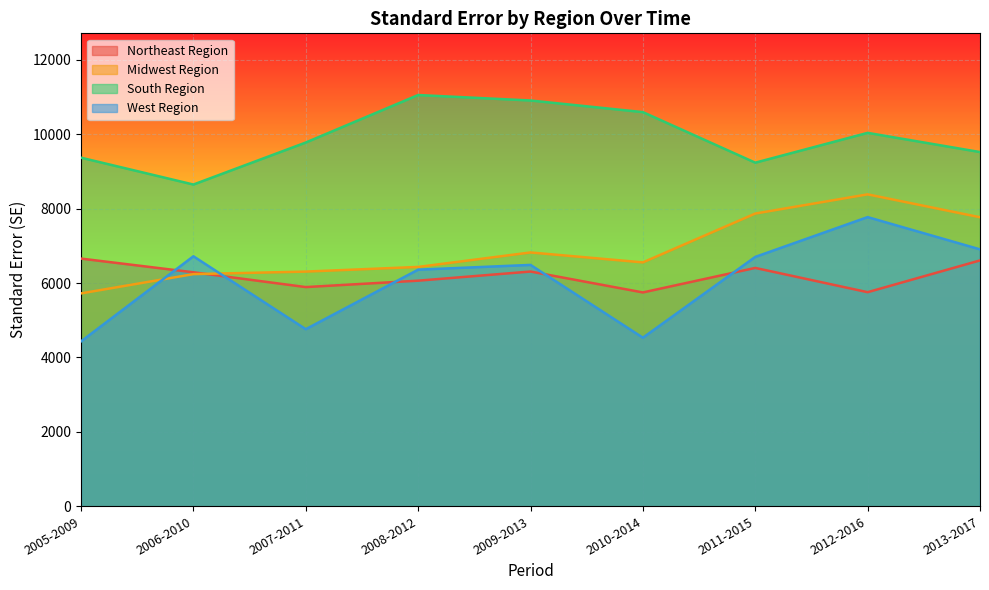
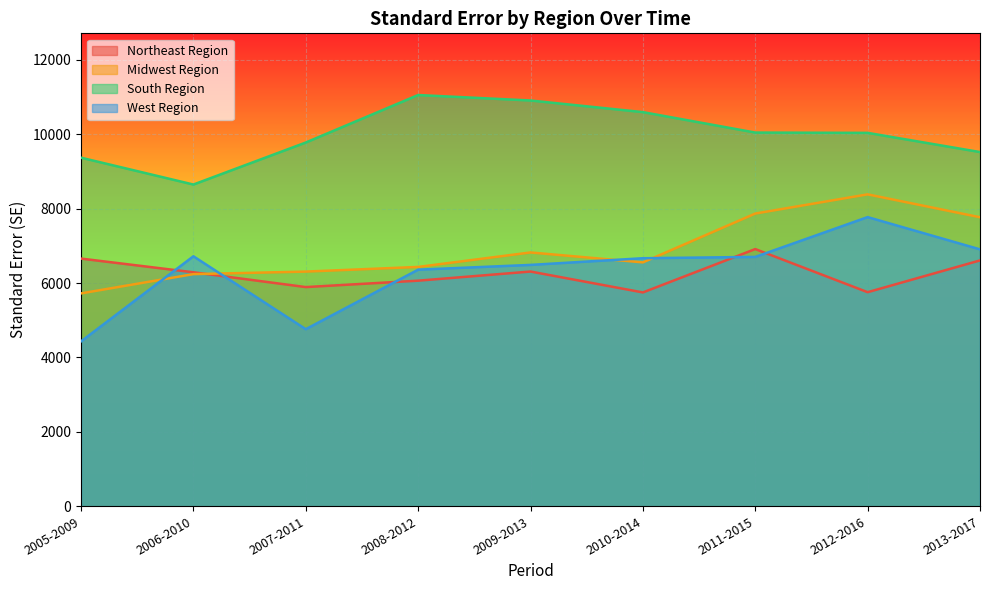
West Region, 2010-2014: 4500 -> 6700
Northeast Region, 2011-2015: 6400 -> 6900
South Region, 2011-2015: 9200 -> 10000
